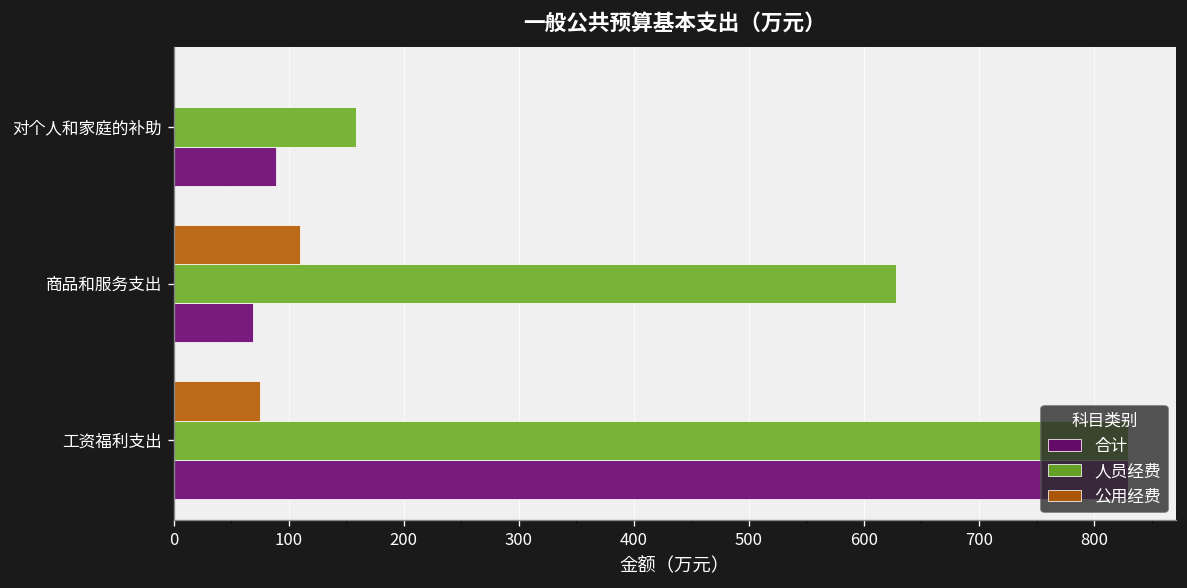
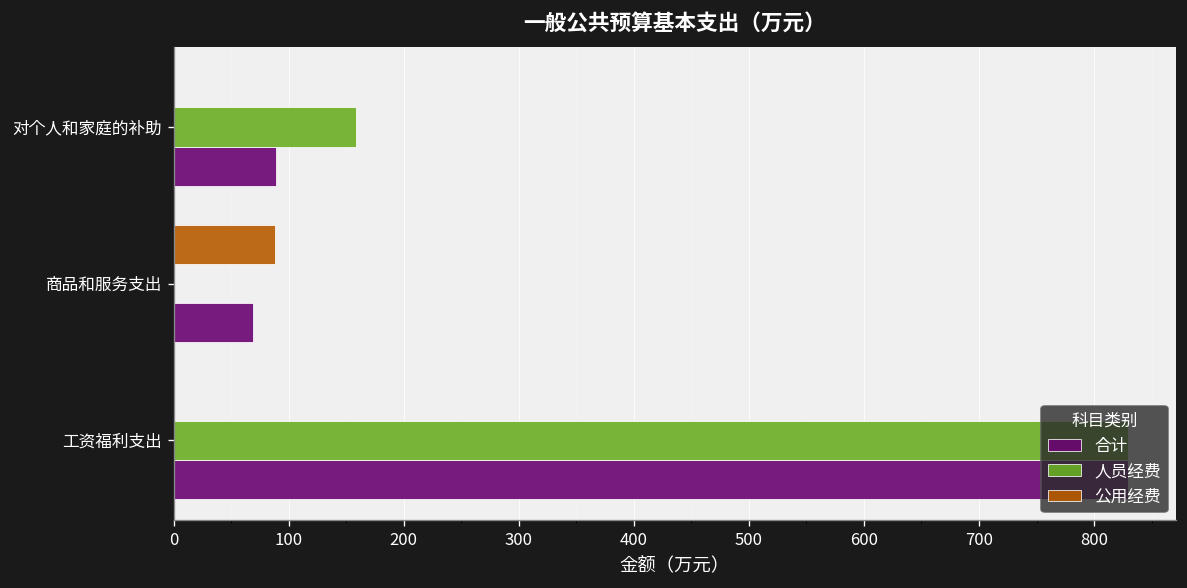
公用经费, 商品和服务支出: 110 -> 90
人员经费, 商品和服务支出: 630 -> 0
公用经费, 工资福利支出: 80 -> 0
